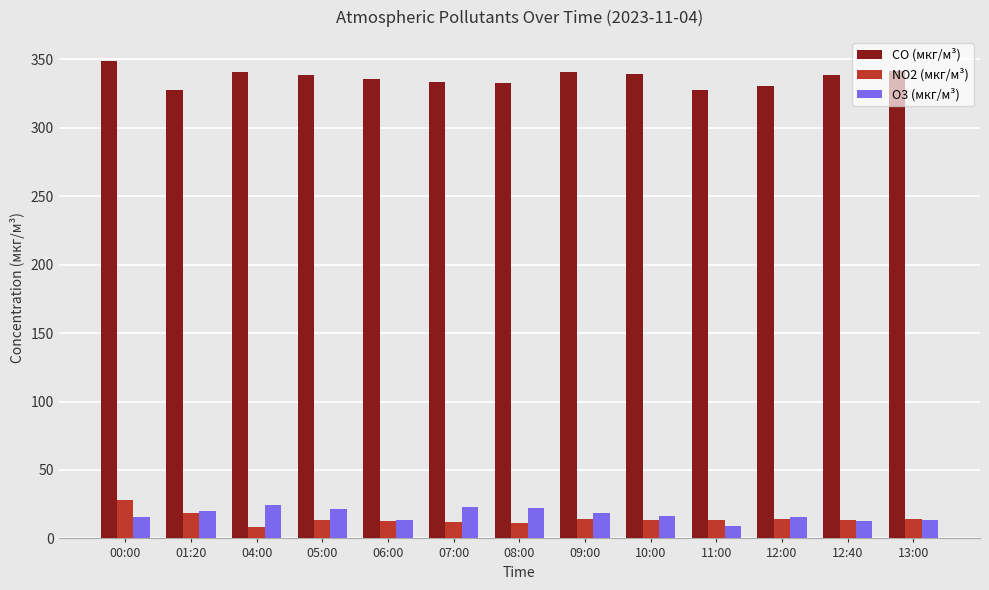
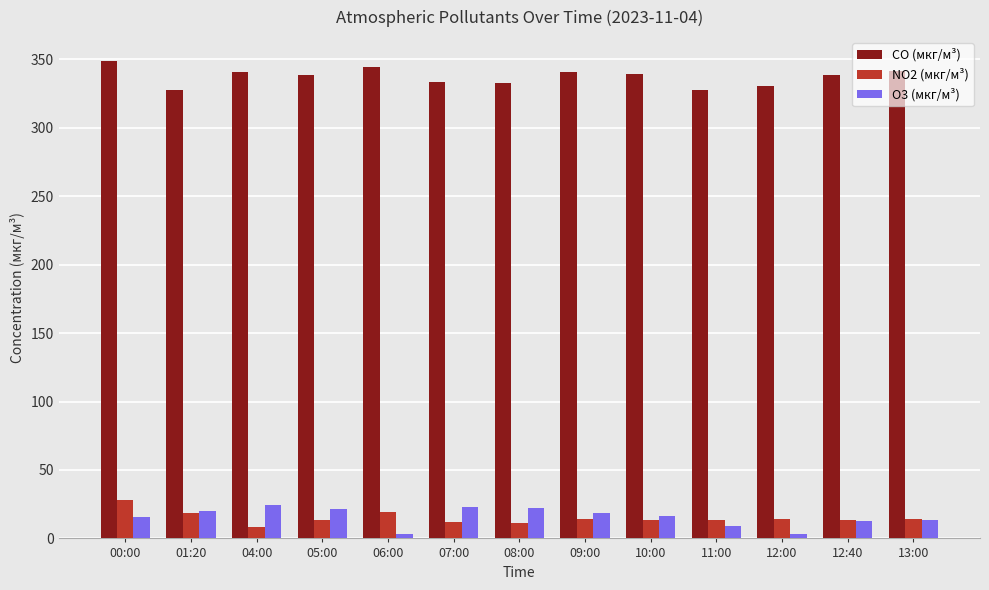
CO (мкг/м³), 06:00: 336 -> 344
NO2 (мкг/м³), 06:00: 13 -> 19
O3 (мкг/м³), 06:00: 14 -> 3
O3 (мкг/м³), 12:00: 15 -> 3
